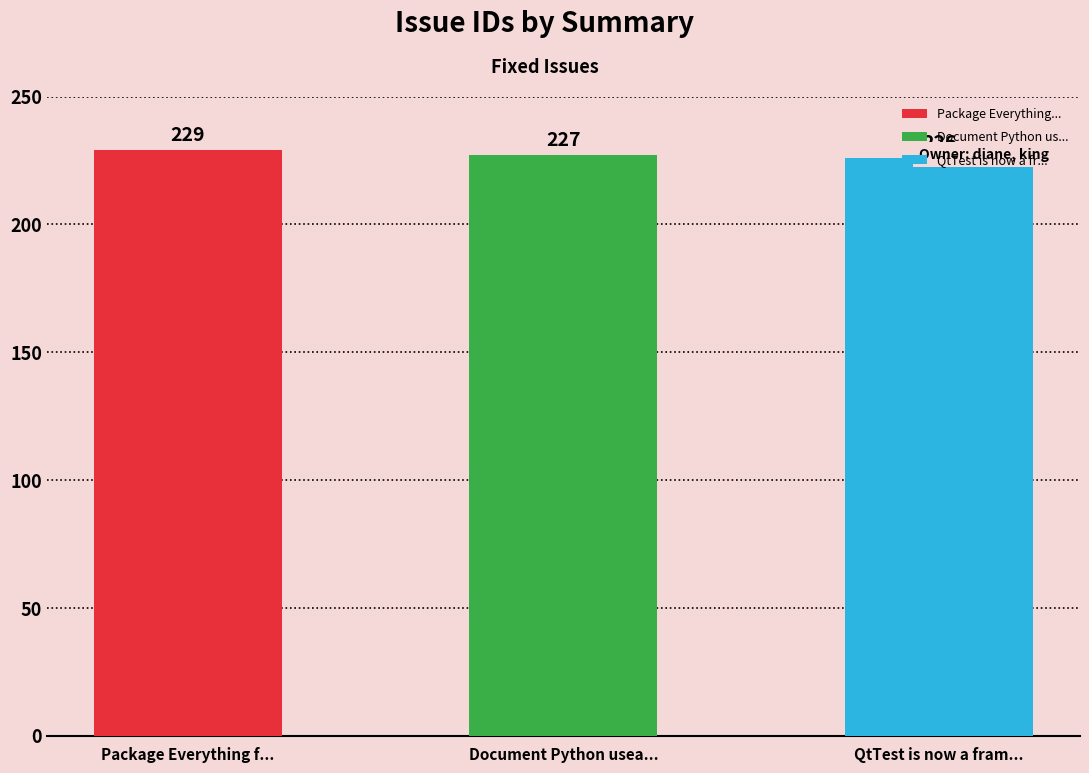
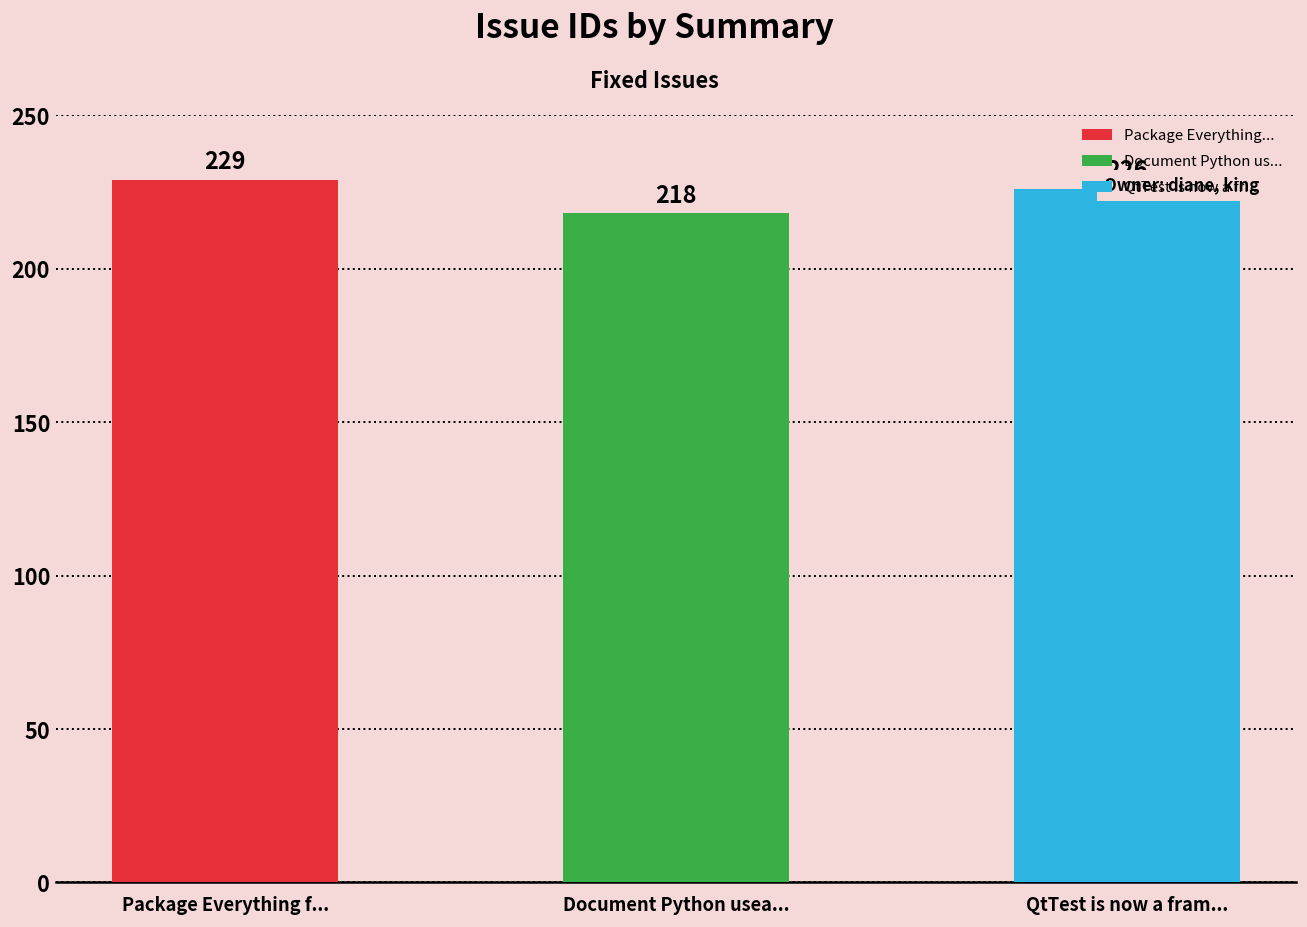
Document Python usea...: 227 -> 218
